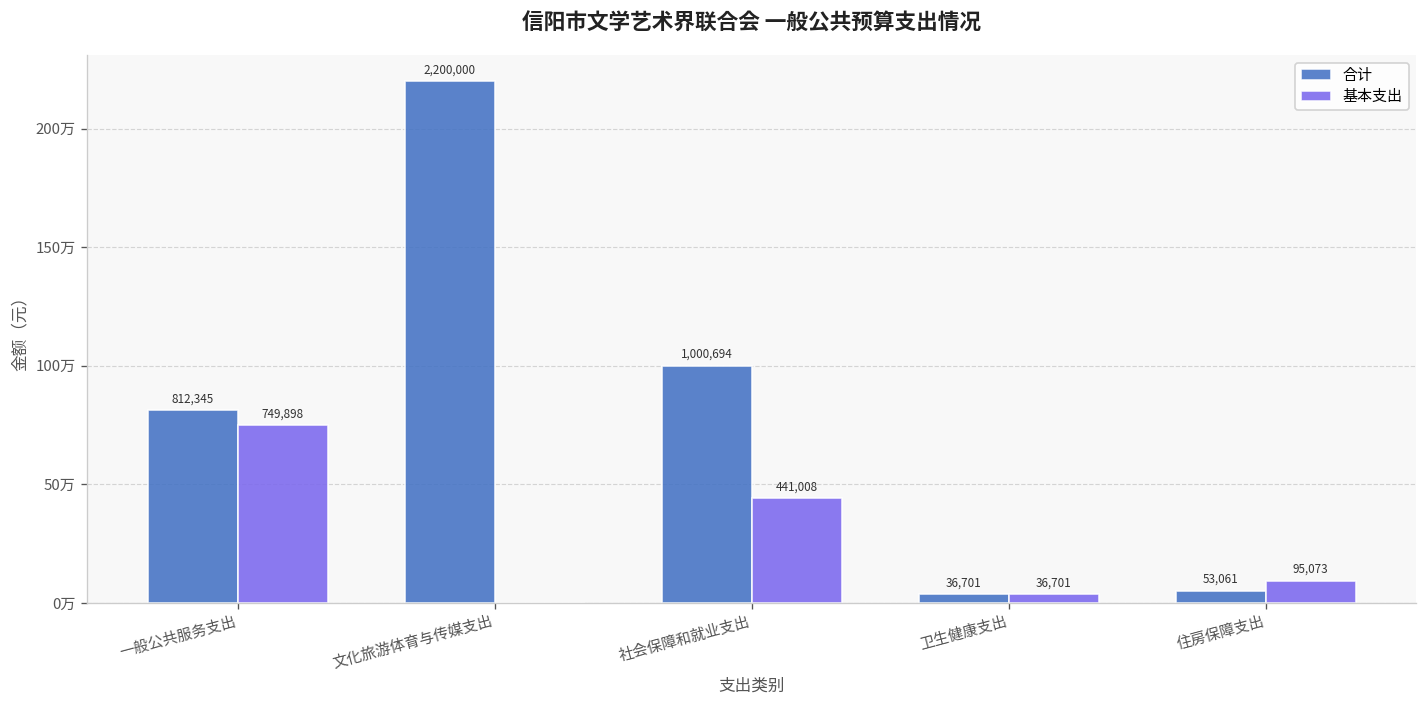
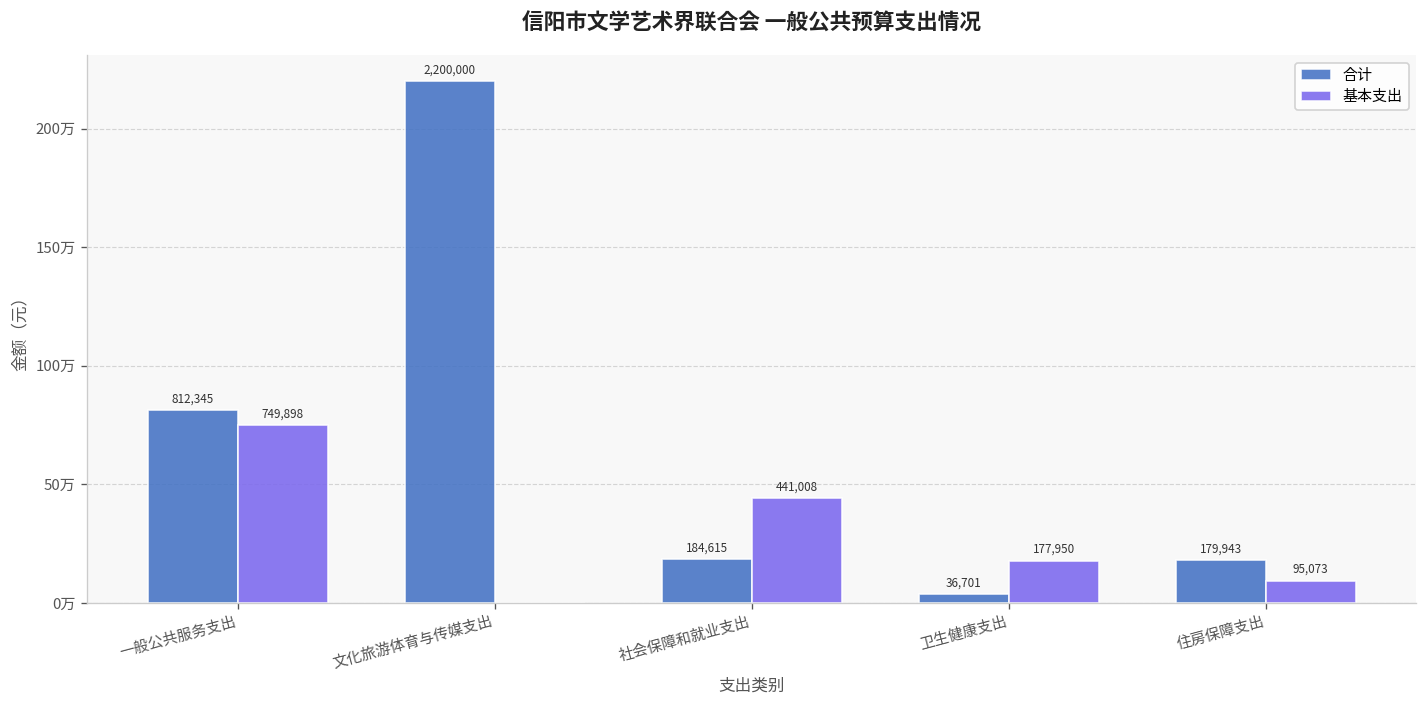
合计, 社会保障和就业支出: 1,000,694 -> 184,615
基本支出, 卫生健康支出: 36,701 -> 177,950
合计, 住房保障支出: 53,061 -> 179,943
